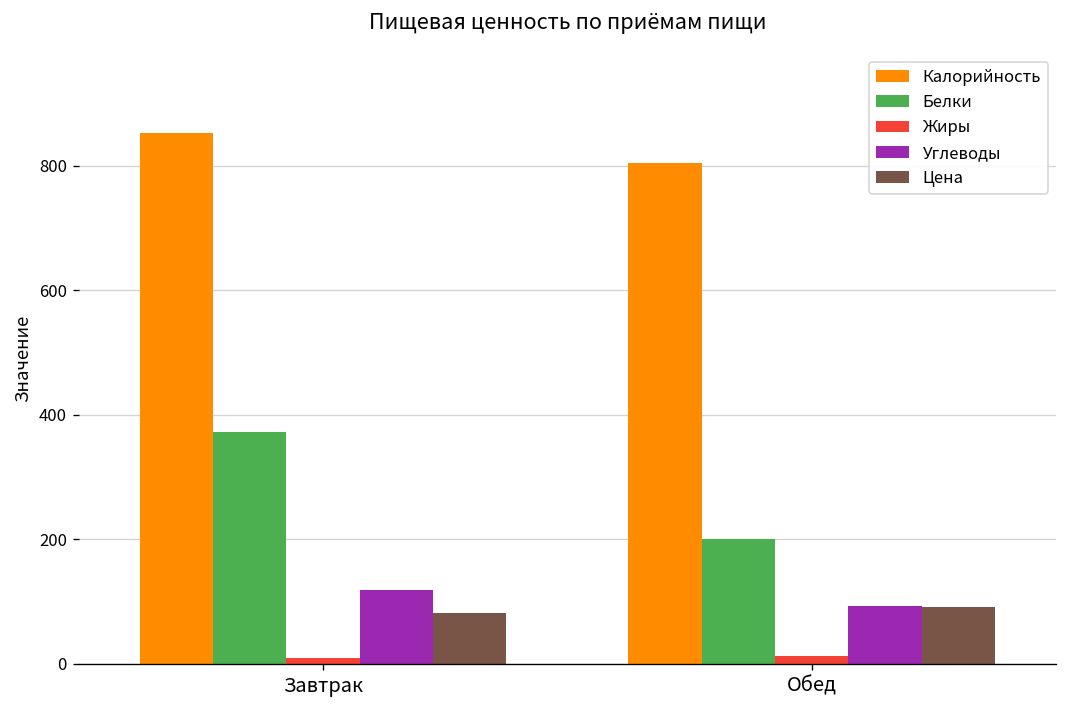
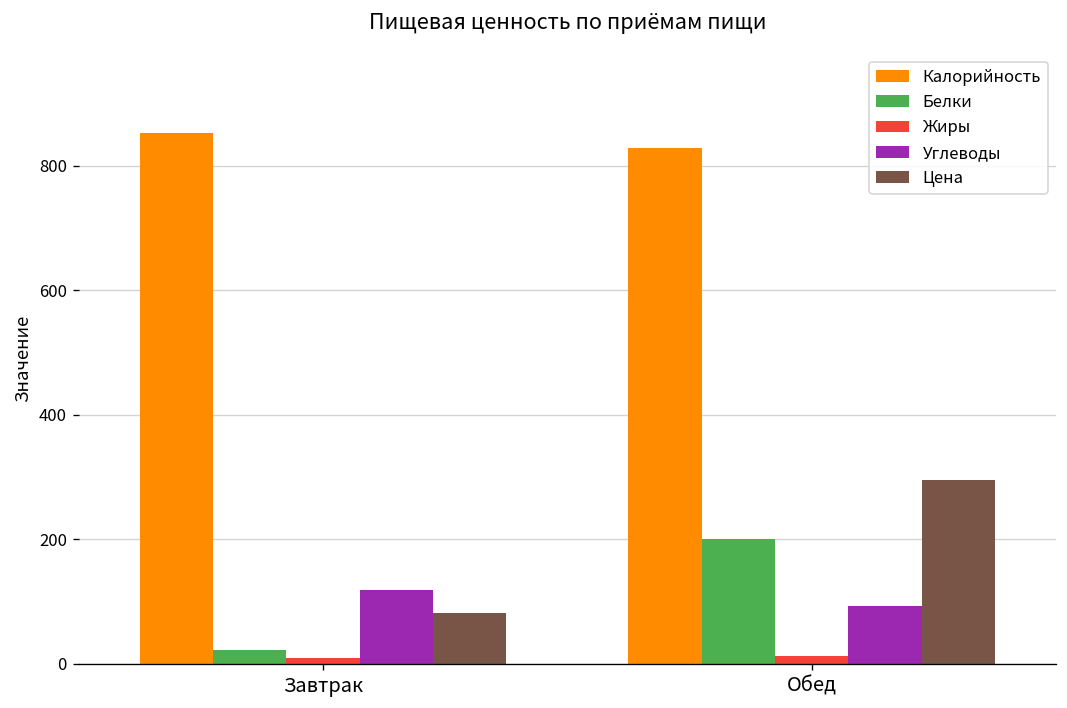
Белки, Завтрак: 370 -> 20
Калорийность, Обед: 800 -> 830
Цена, Обед: 90 -> 300
